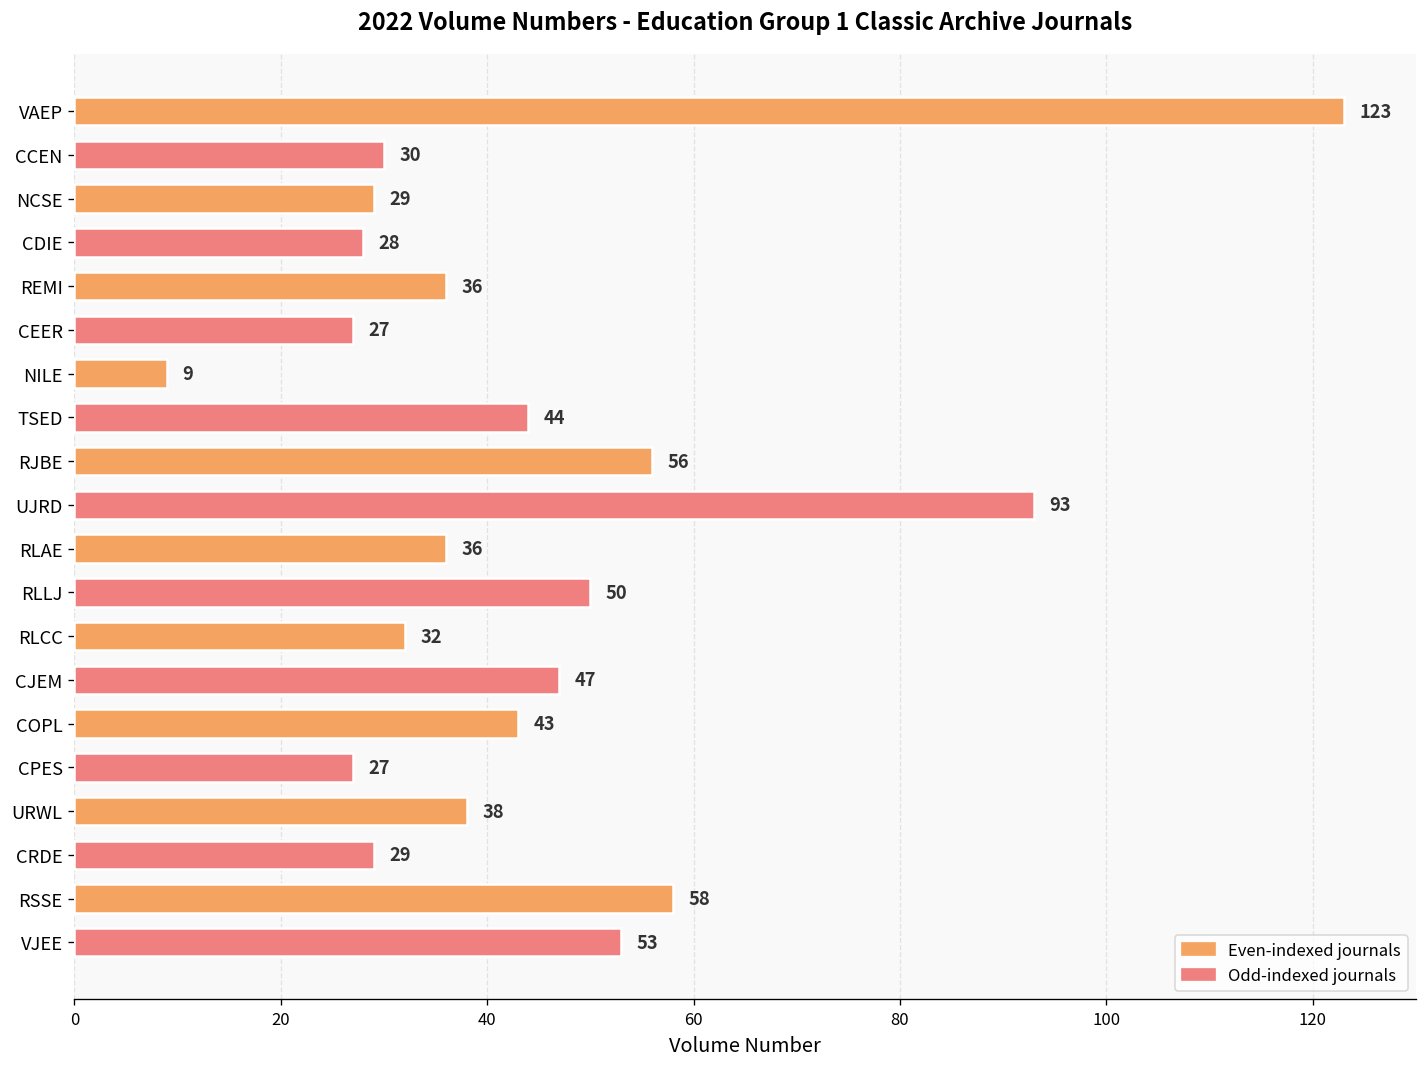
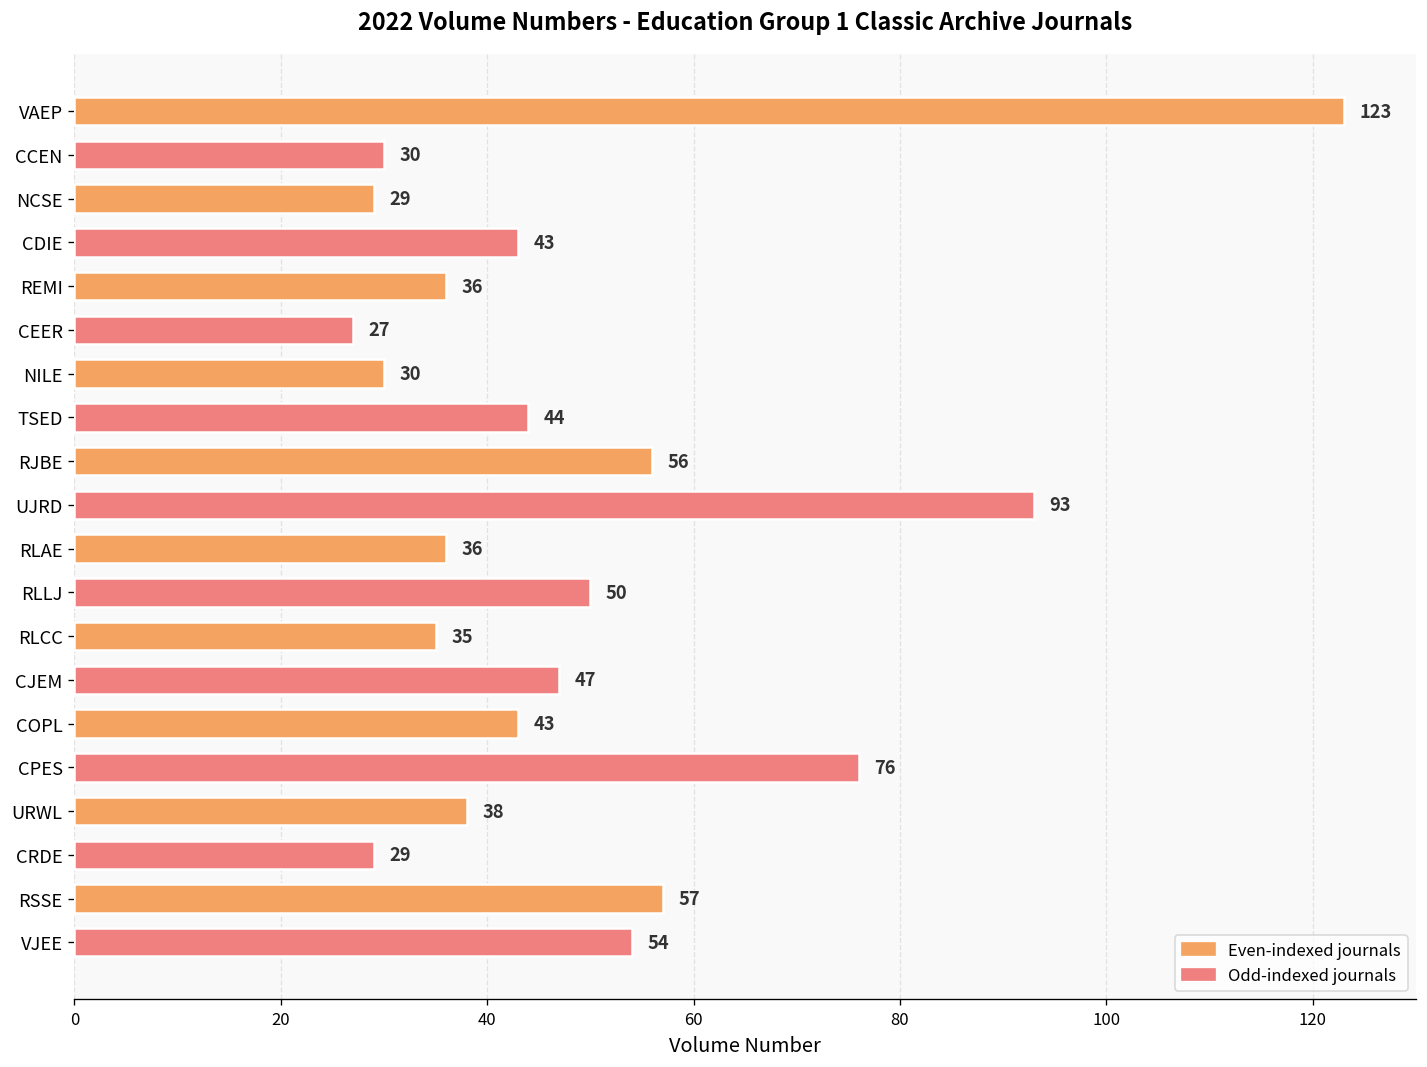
CDIE: 28 -> 43
NILE: 9 -> 30
RLCC: 32 -> 35
CPES: 27 -> 76
RSSE: 58 -> 57
VJEE: 53 -> 54
